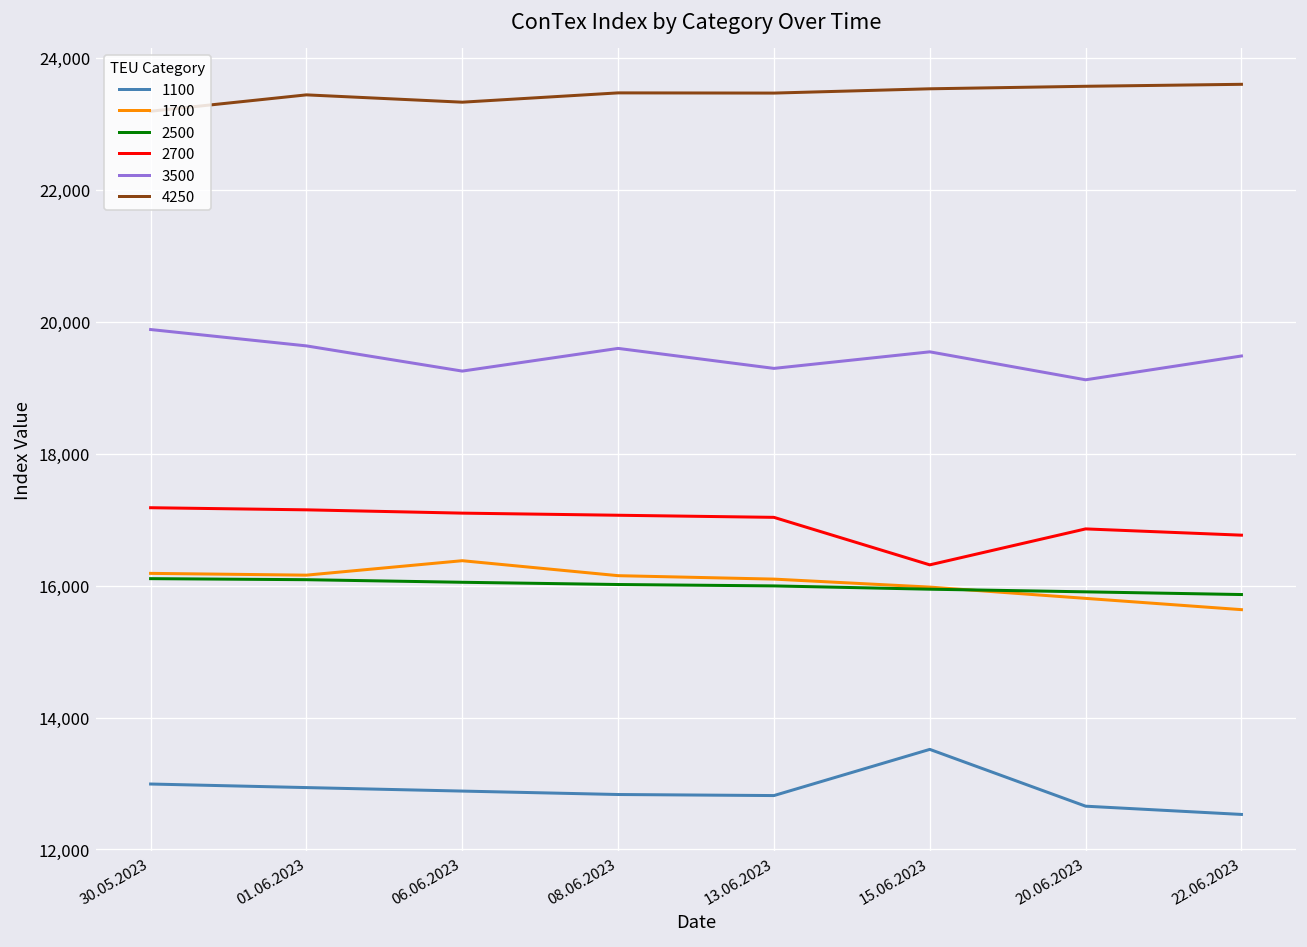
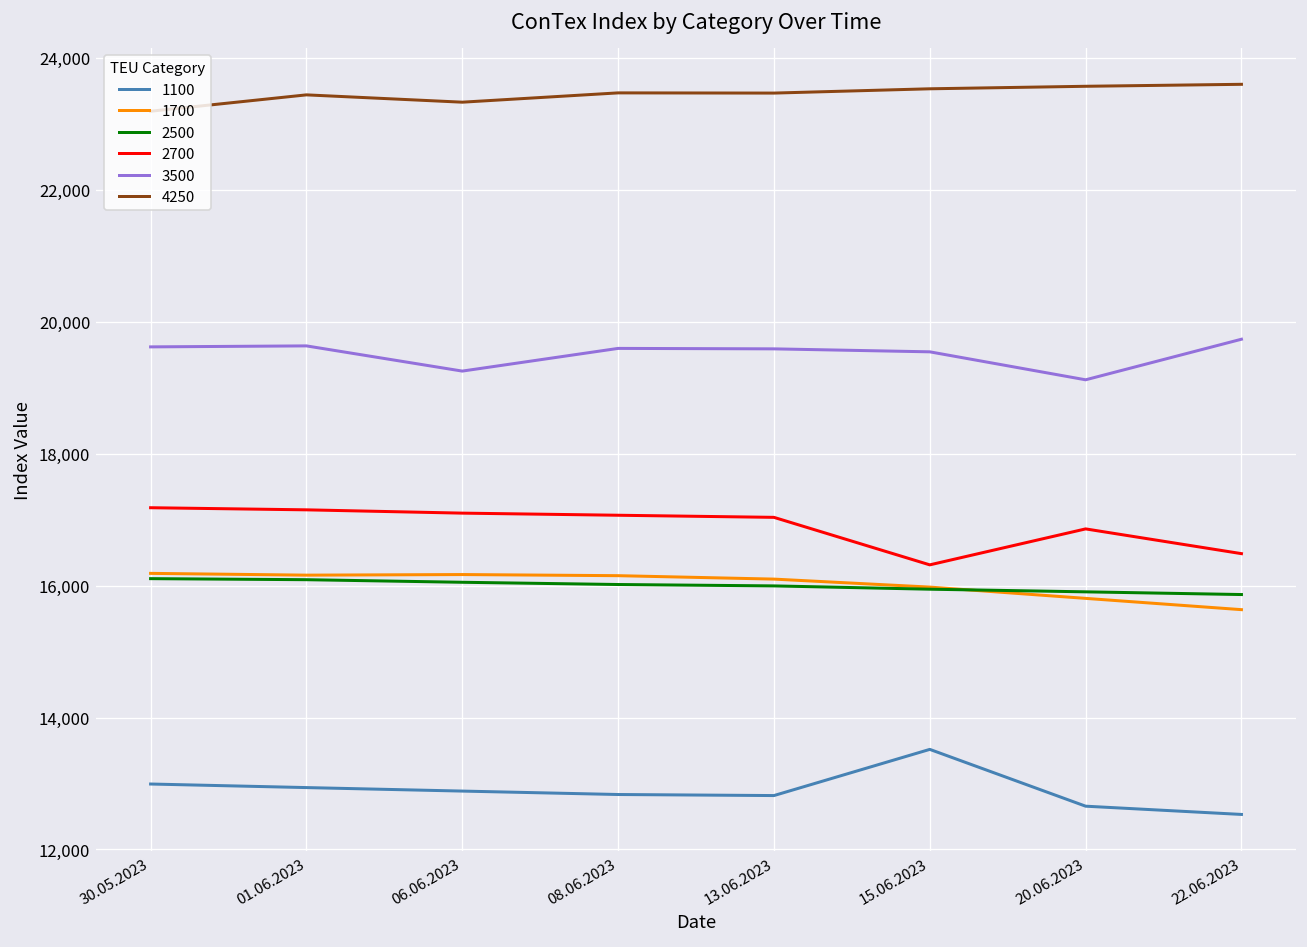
3500, 30.05.2023: 19,900 -> 19,600
1700, 06.06.2023: 16,400 -> 16,200
3500, 13.06.2023: 19,300 -> 19,600
2700, 22.06.2023: 16,800 -> 16,500
3500, 22.06.2023: 19,500 -> 19,700
